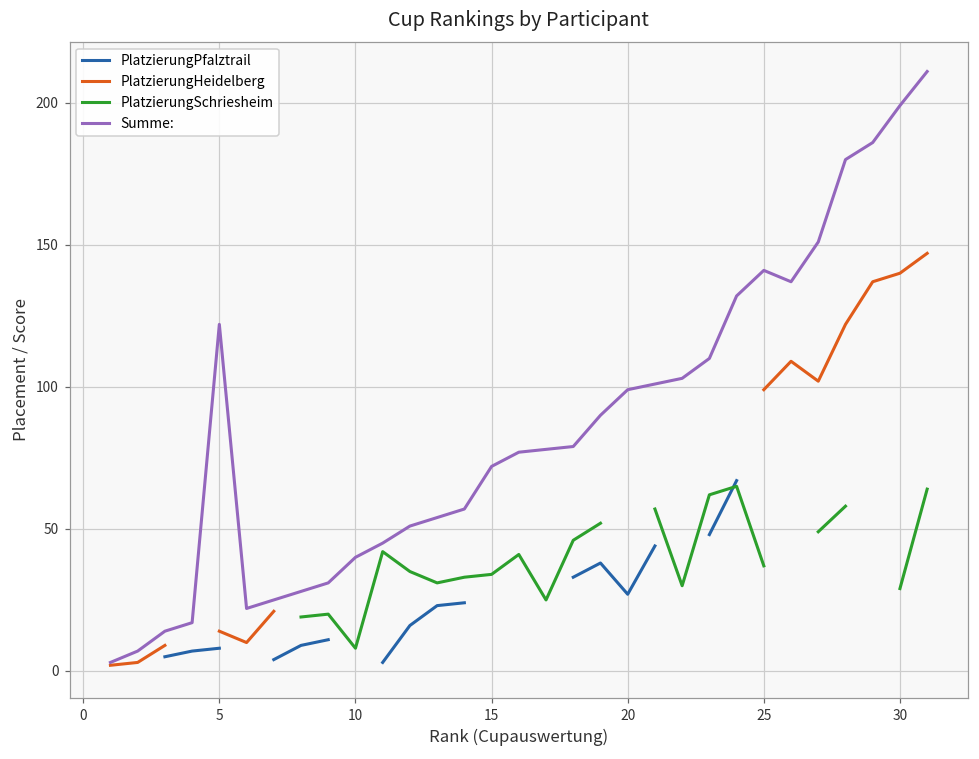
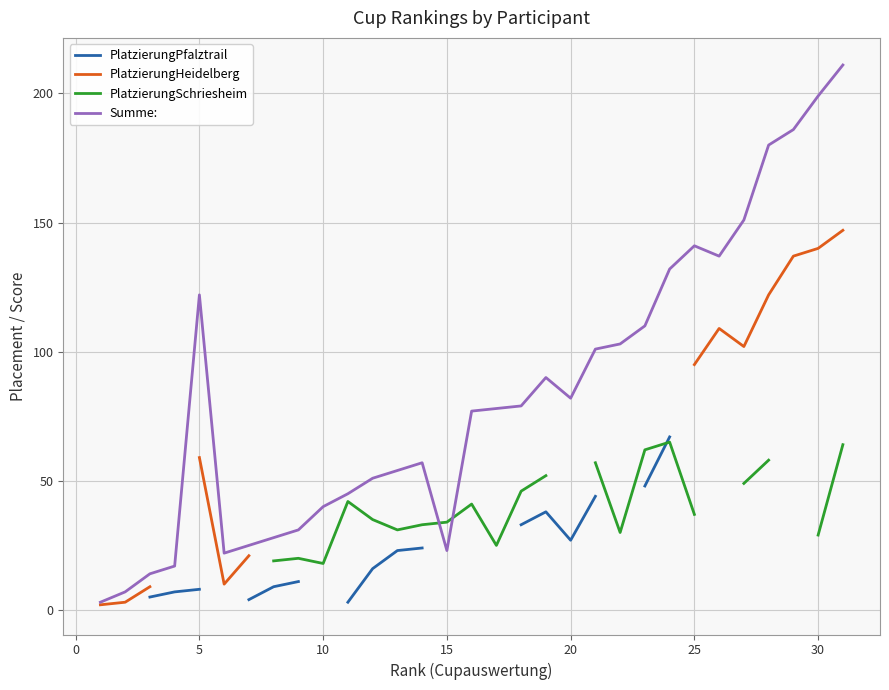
PlatzierungHeidelberg, 5: 14 -> 59
PlatzierungSchriesheim, 10: 8 -> 18
Summe:, 15: 72 -> 23
Summe:, 20: 99 -> 82
PlatzierungHeidelberg, 25: 99 -> 95
